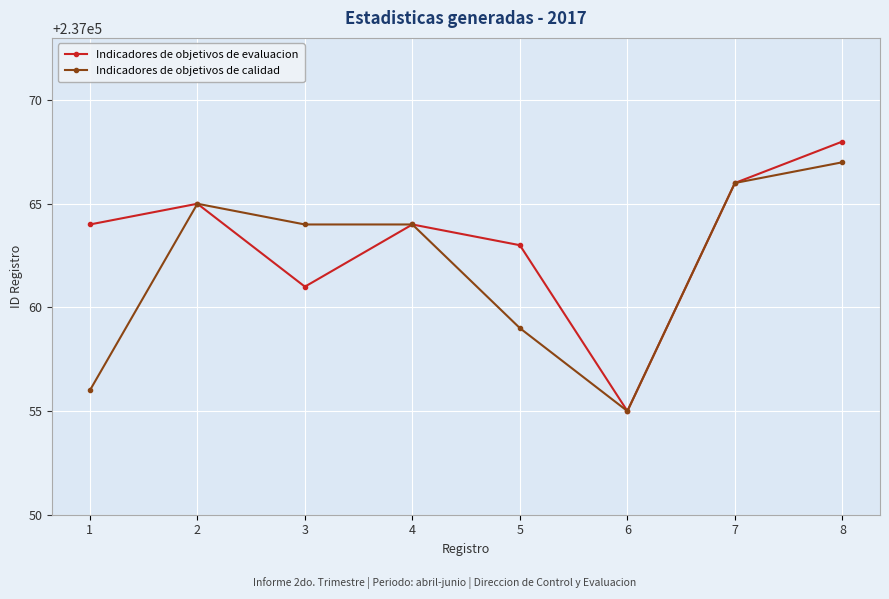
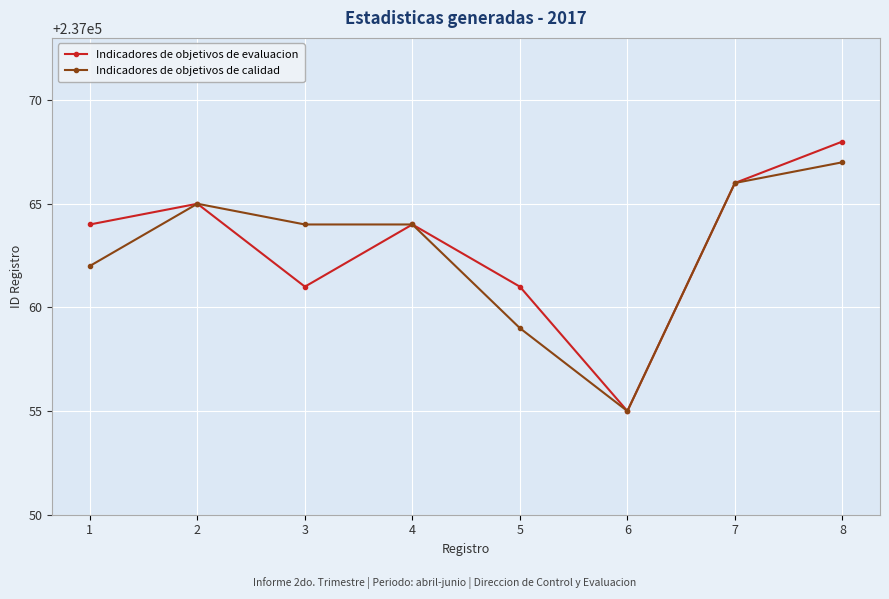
Indicadores de objetivos de calidad, 1: 237056 -> 237062
Indicadores de objetivos de evaluacion, 5: 237063 -> 237061
